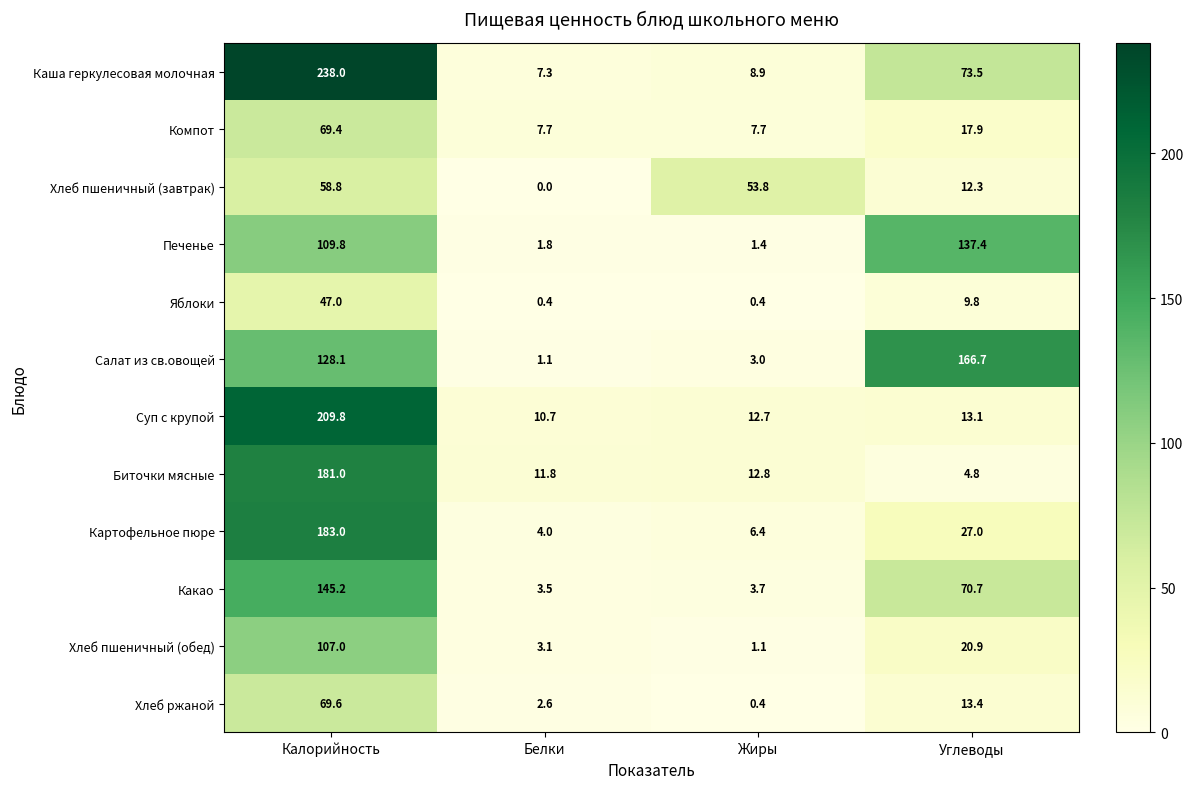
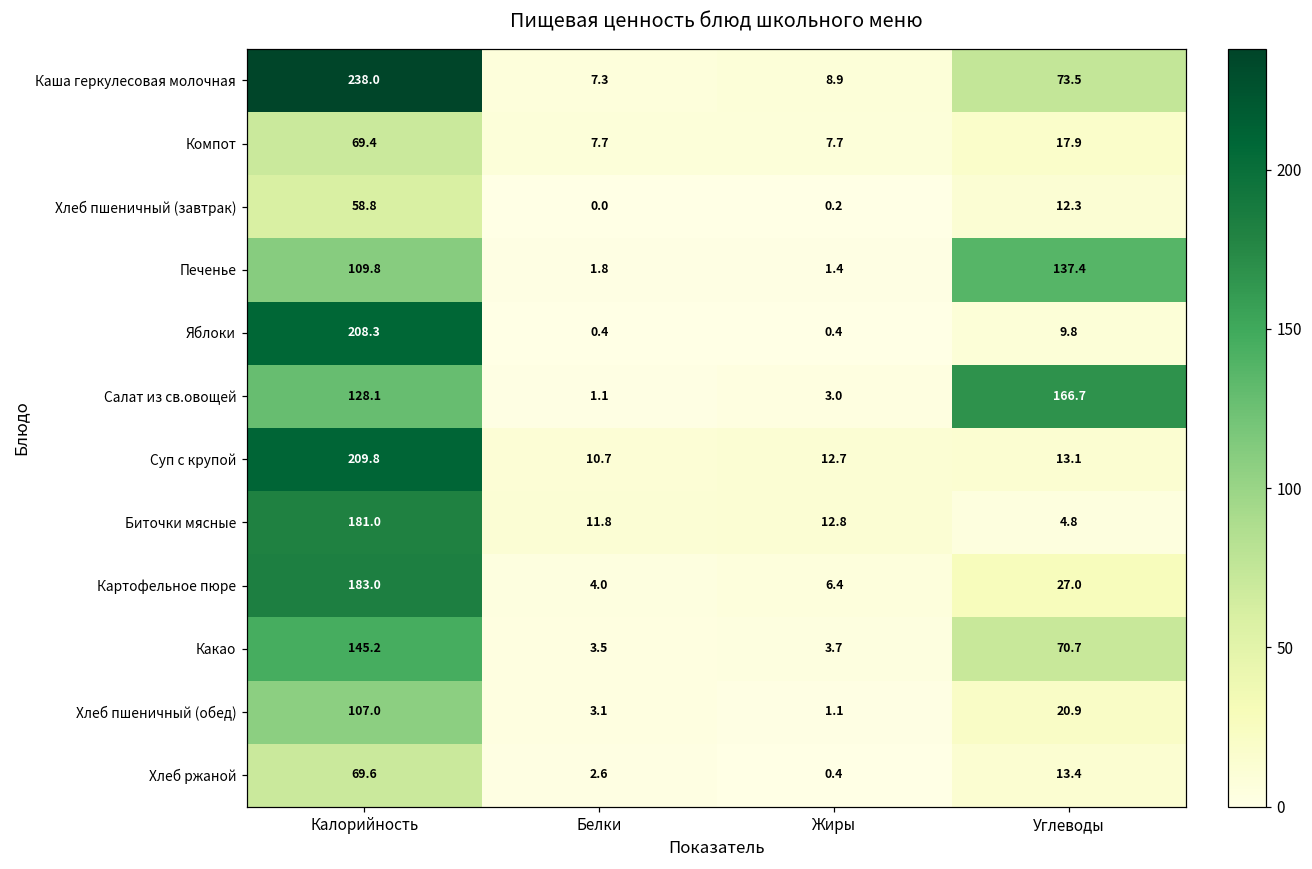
Хлеб пшеничный (завтрак), Жиры: 53.8 -> 0.2
Яблоки, Калорийность: 47.0 -> 208.3
